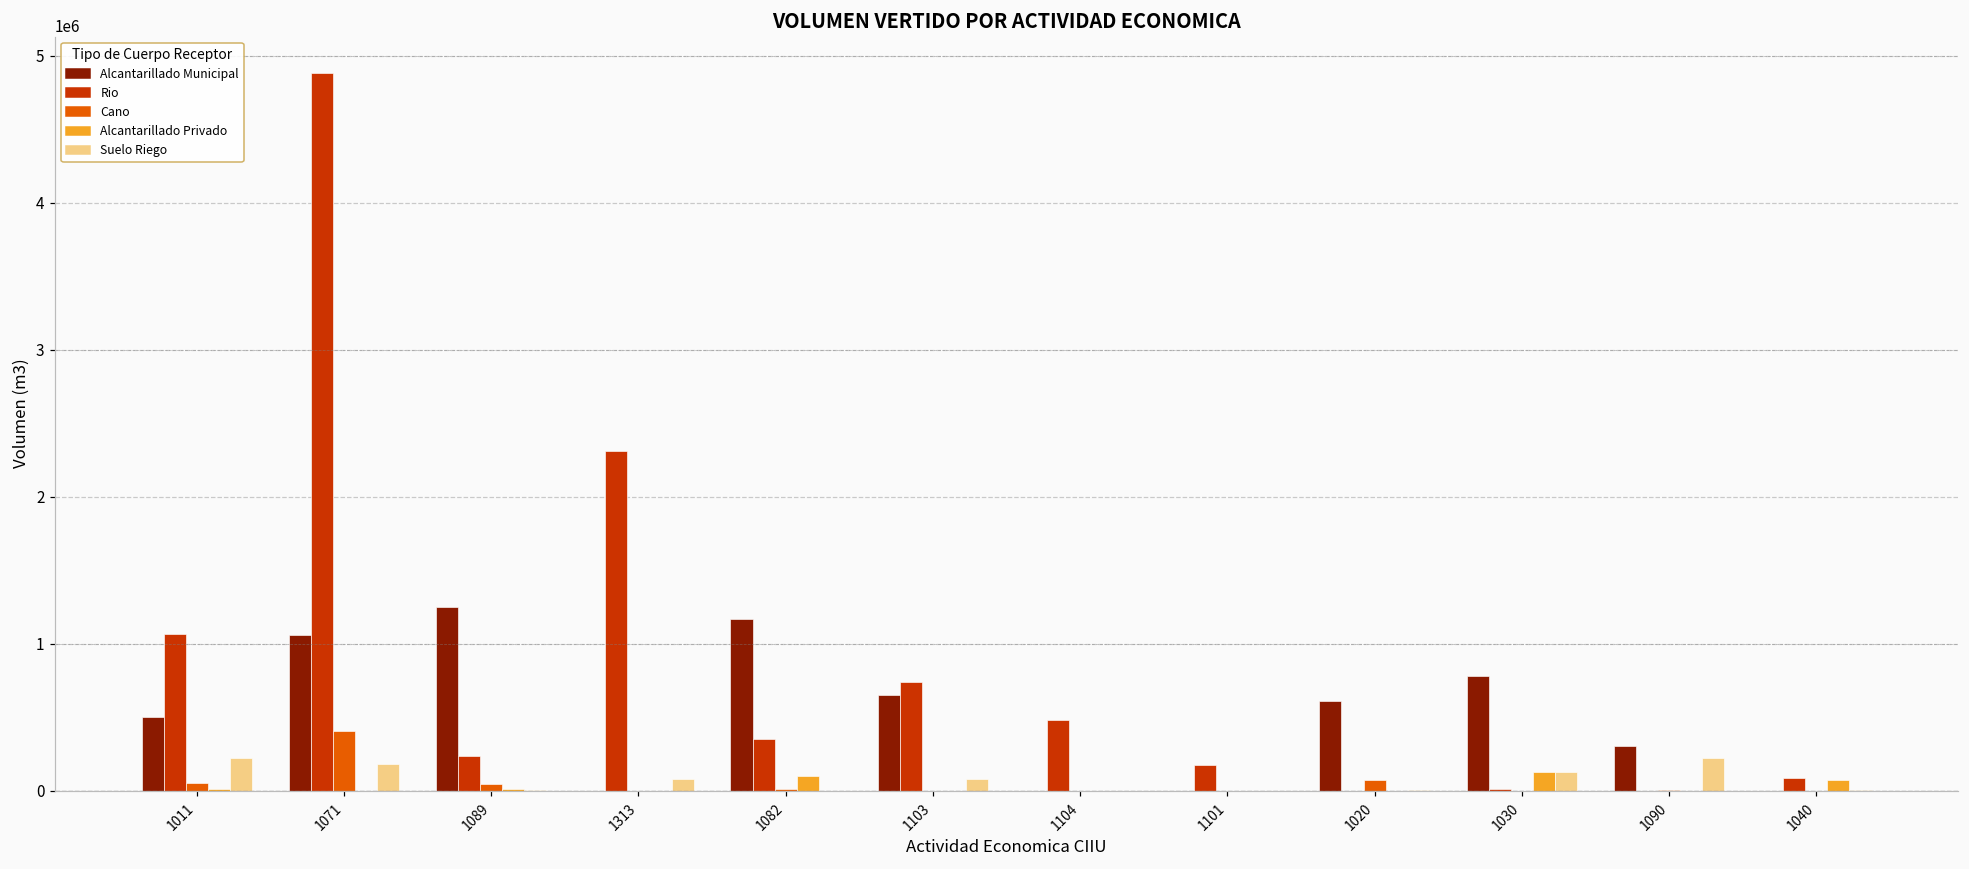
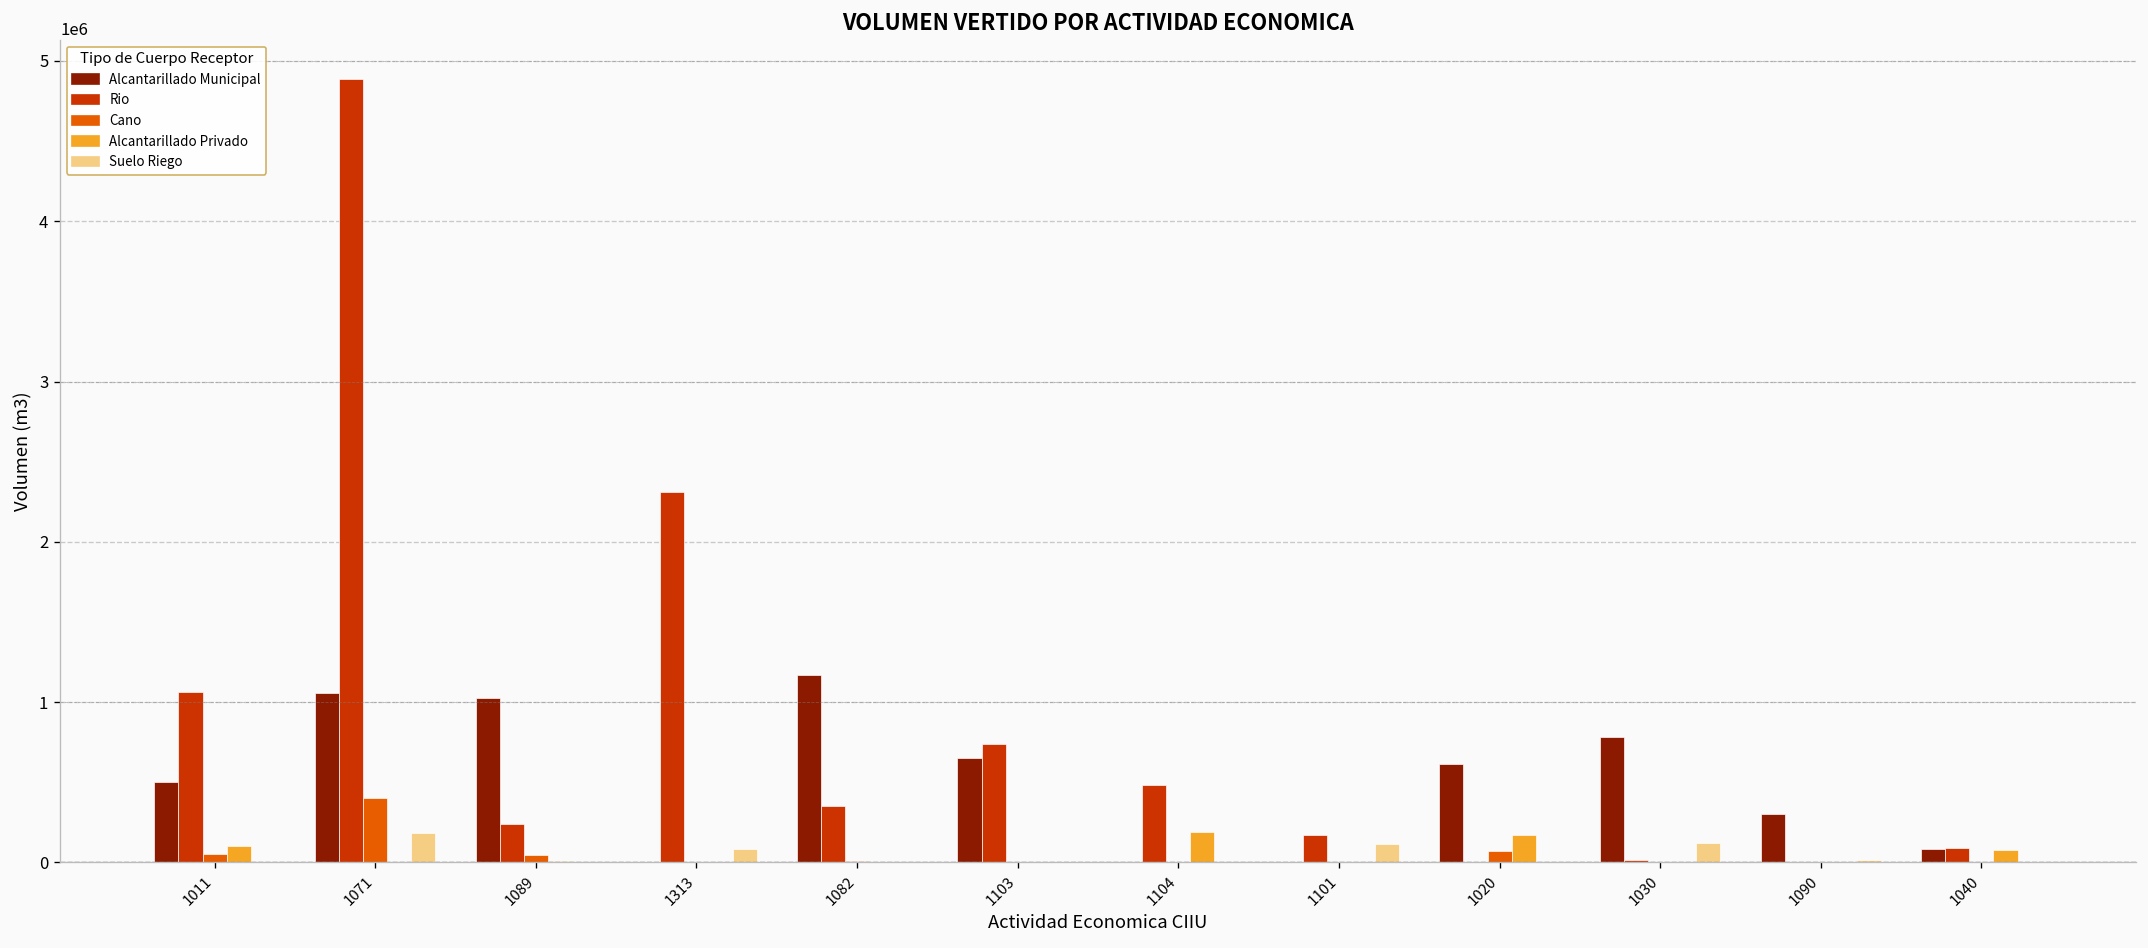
Alcantarillado Privado, 1011: 10000 -> 110000
Suelo Riego, 1011: 220000 -> 0
Alcantarillado Municipal, 1089: 1250000 -> 1020000
Alcantarillado Privado, 1082: 100000 -> 0
Suelo Riego, 1103: 80000 -> 0
Alcantarillado Privado, 1104: 0 -> 190000
Suelo Riego, 1101: 0 -> 120000
Alcantarillado Privado, 1020: 0 -> 170000
Alcantarillado Privado, 1030: 120000 -> 0
Suelo Riego, 1090: 220000 -> 20000
Alcantarillado Municipal, 1040: 0 -> 80000
